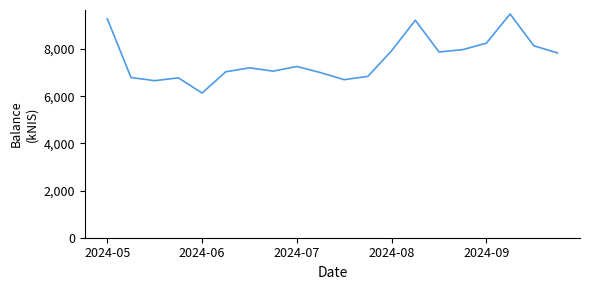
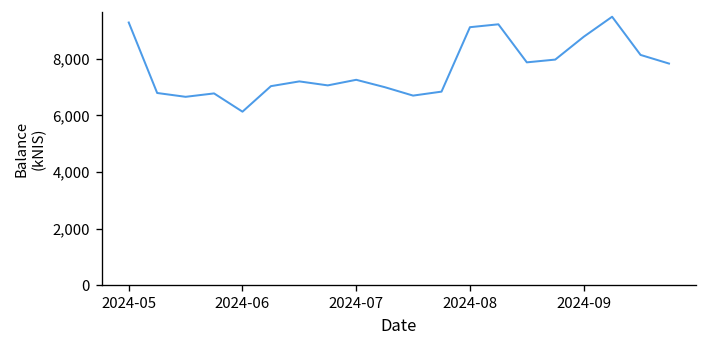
2024-08: 7,900 -> 9,100
2024-09: 8,300 -> 8,800
